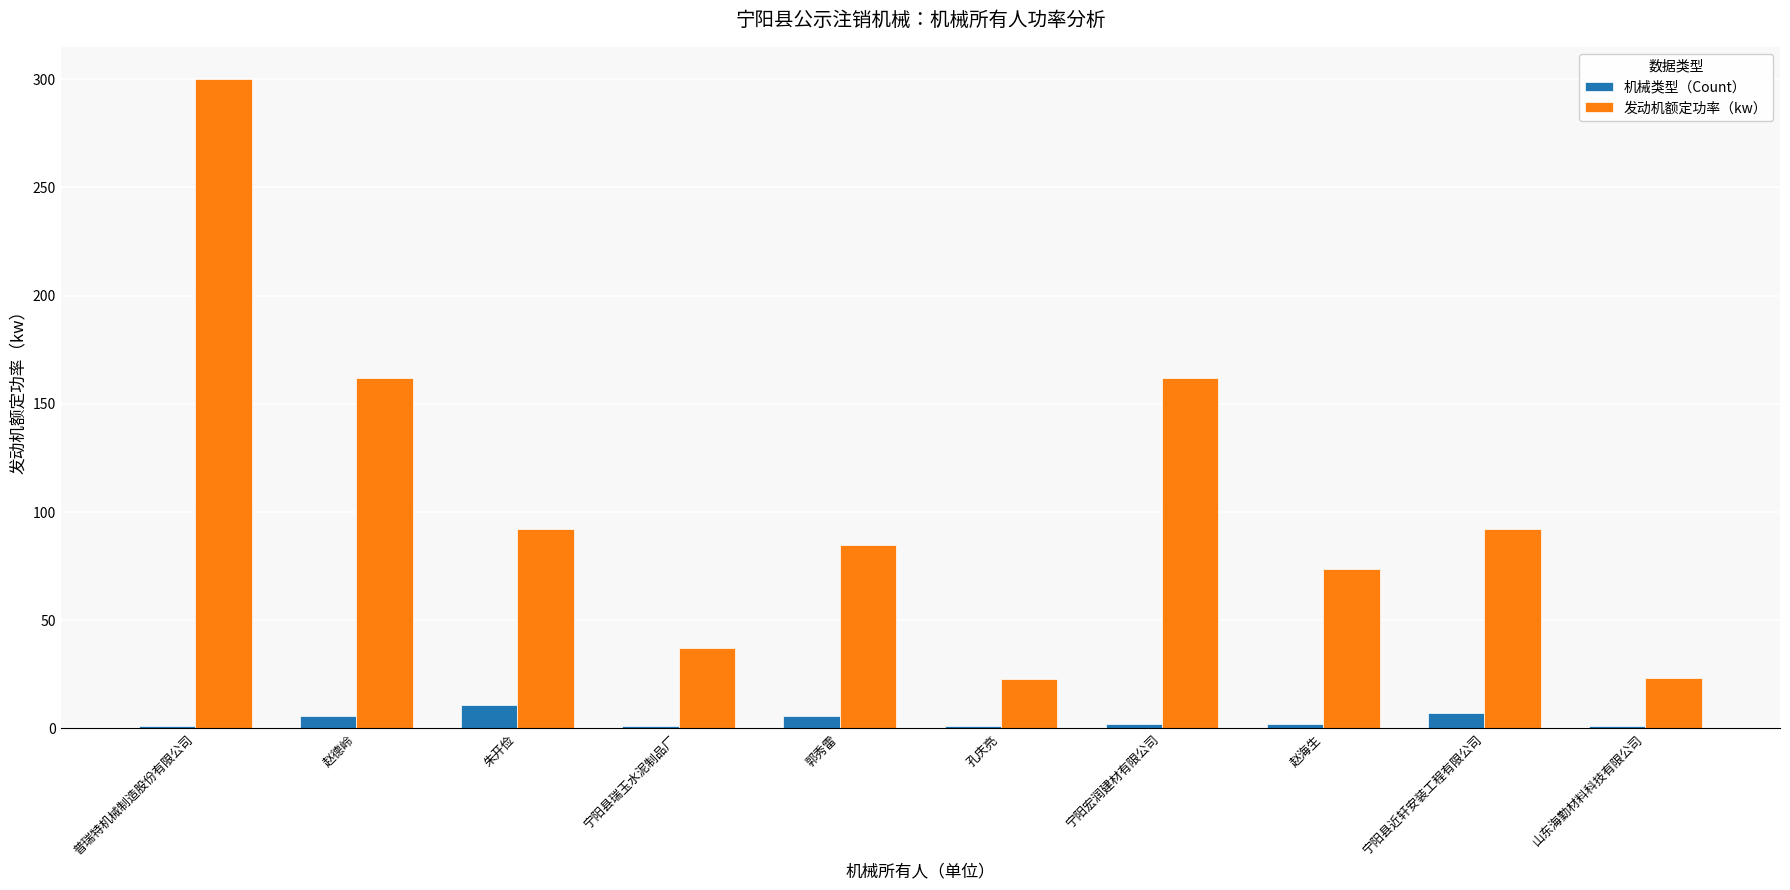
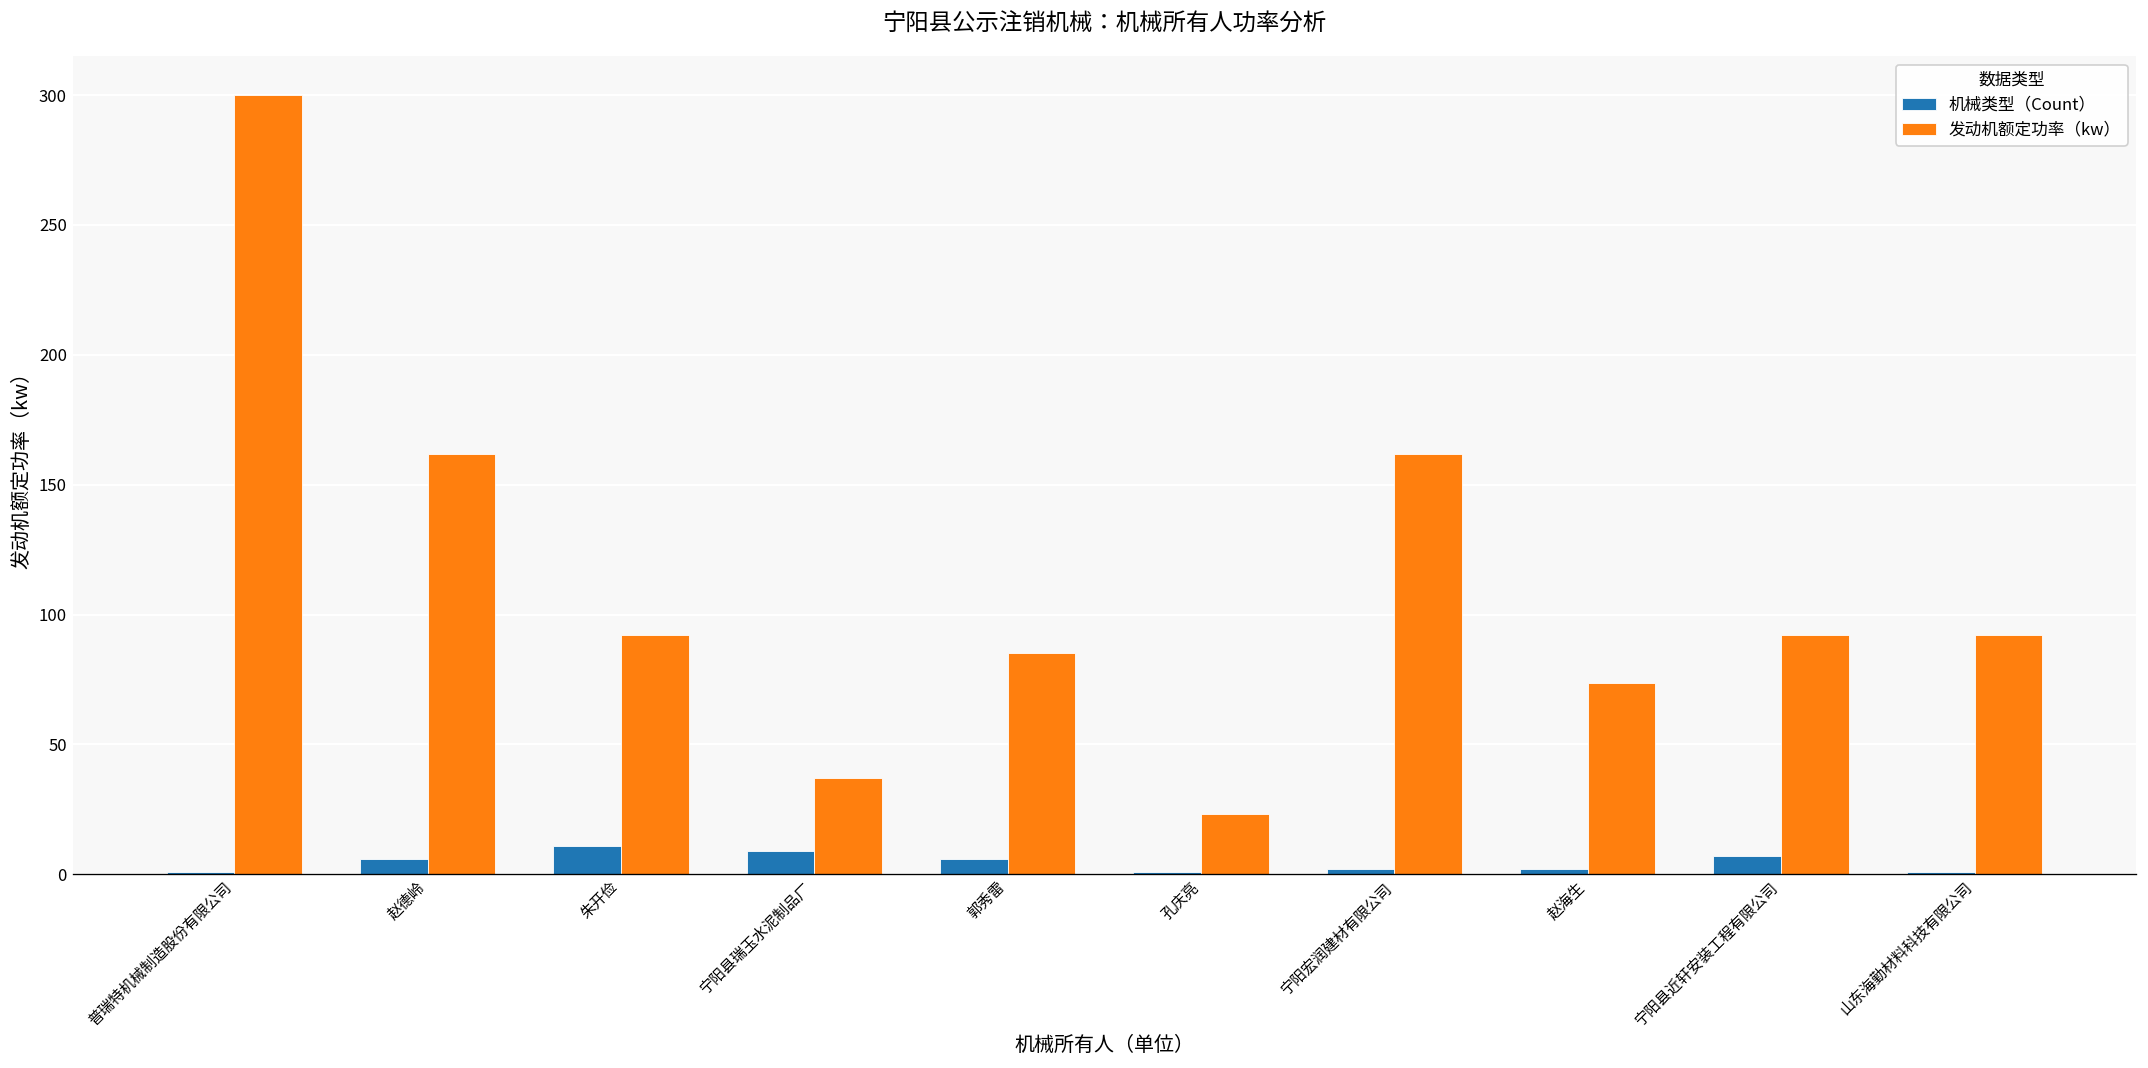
机械类型（Count）, 宁阳县瑞玉水泥制品厂: 1 -> 9
发动机额定功率（kw）, 山东海勤材料科技有限公司: 23 -> 92
